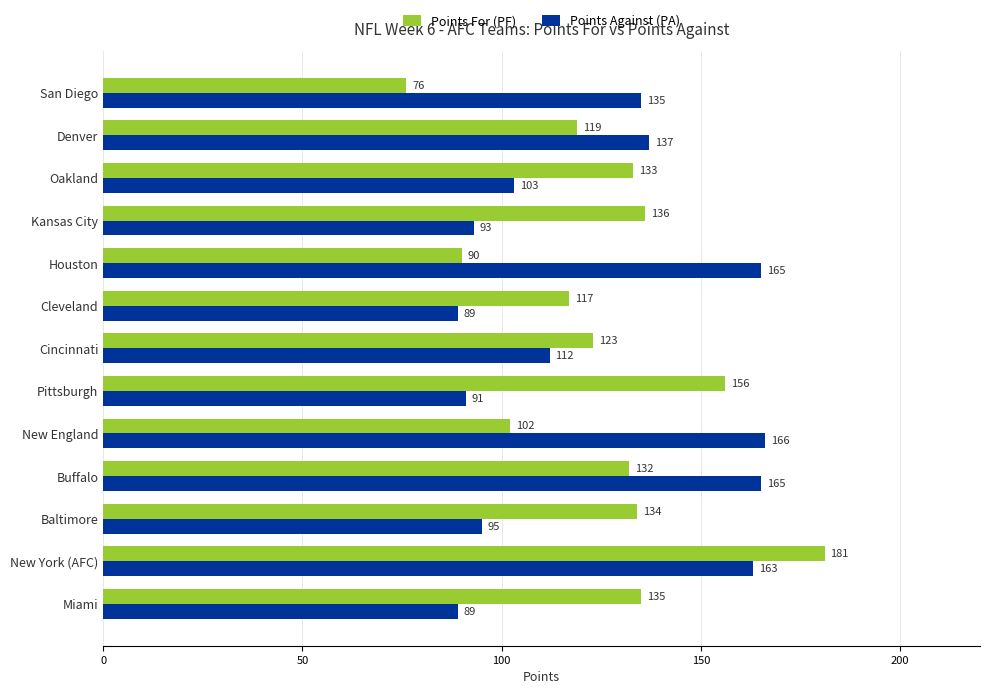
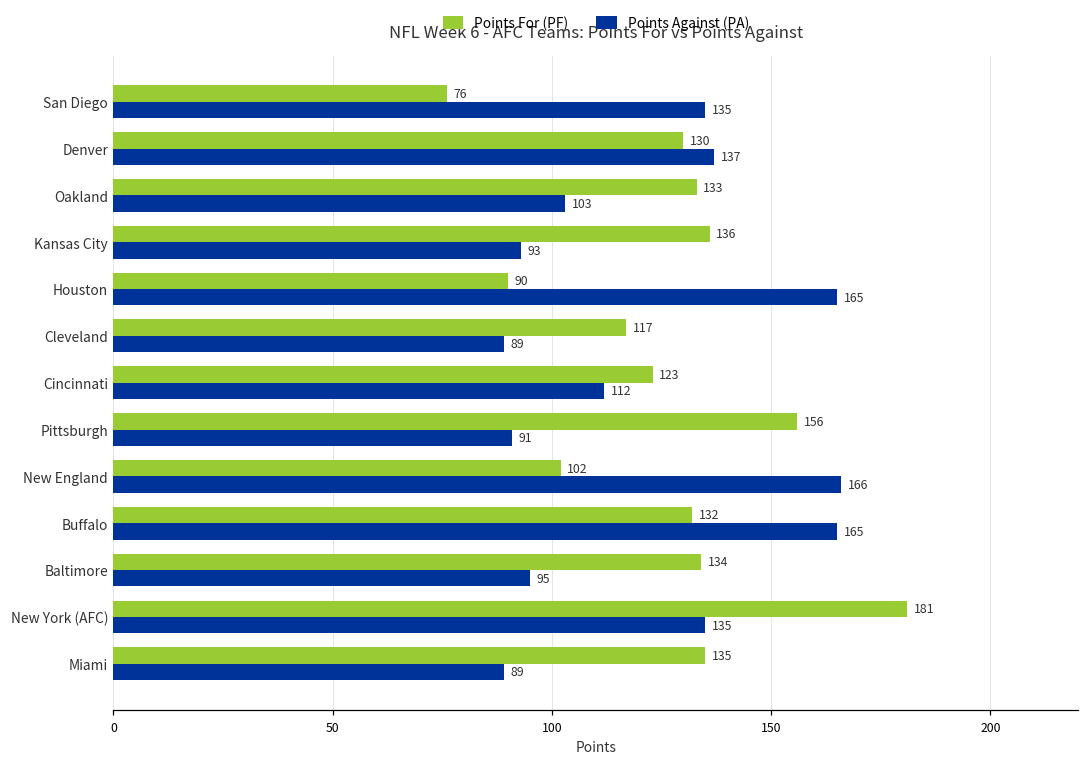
Points For (PF), Denver: 119 -> 130
Points Against (PA), New York (AFC): 163 -> 135
